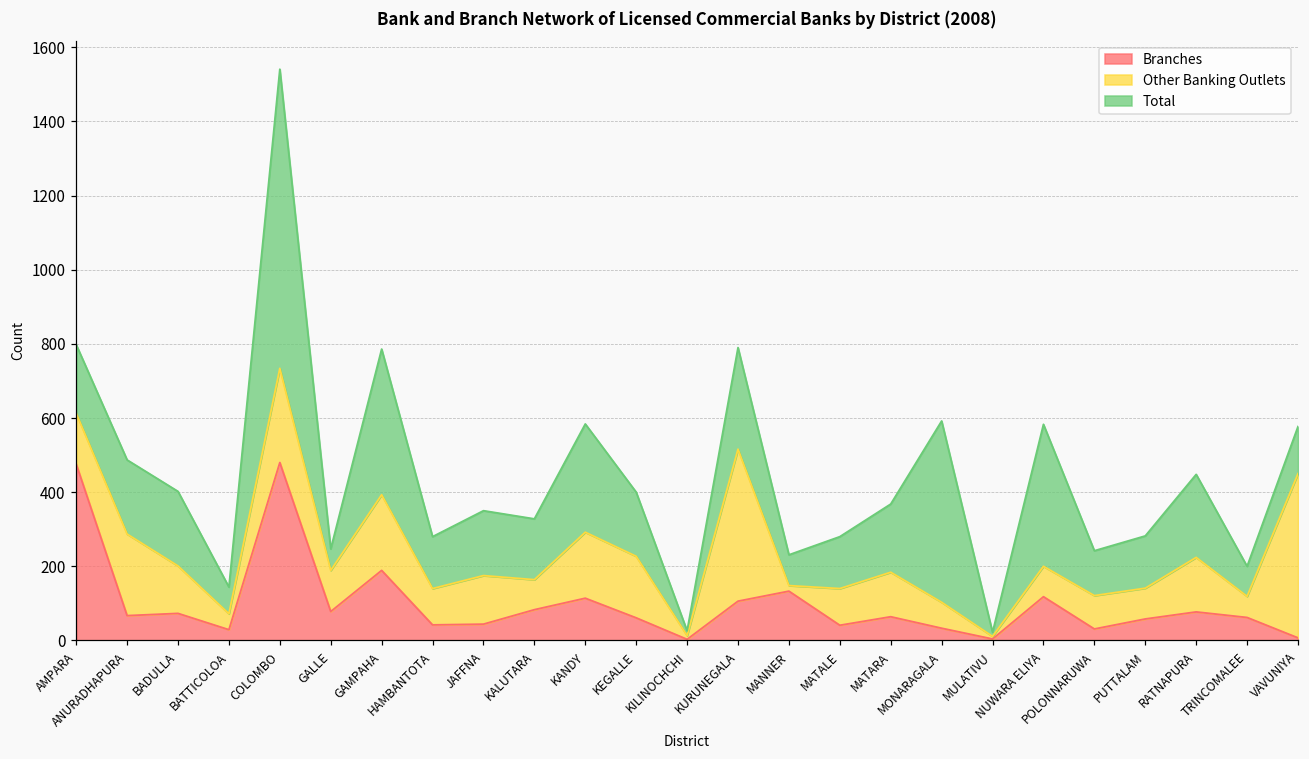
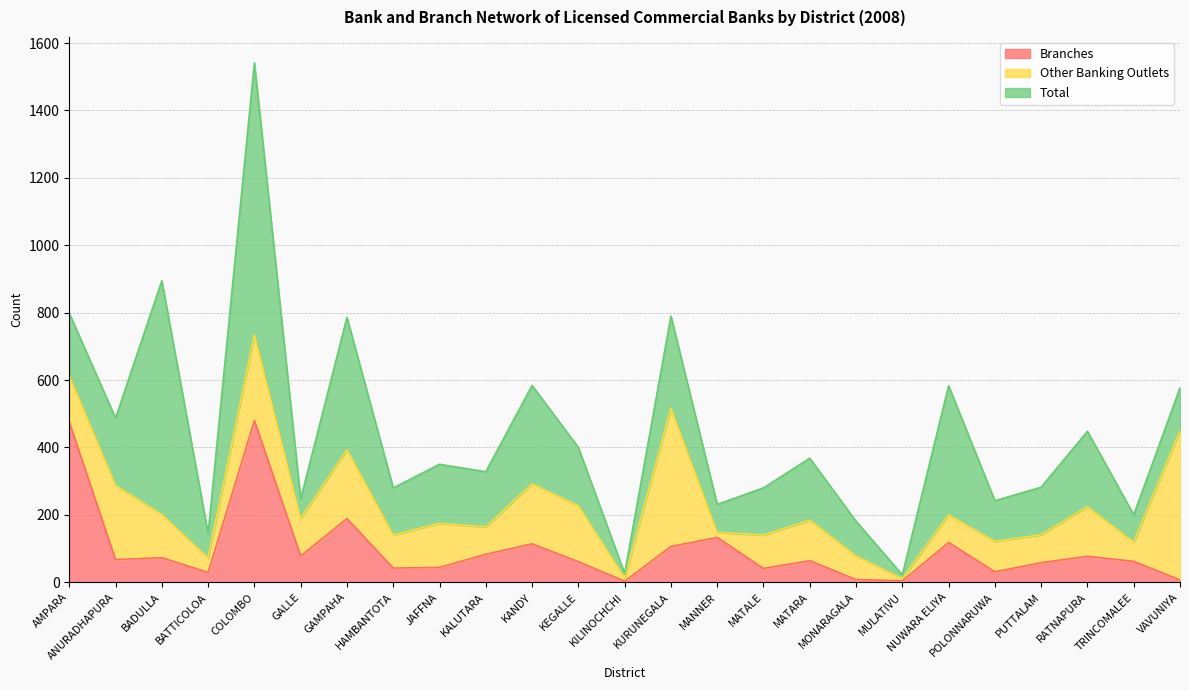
Total, BADULLA: 200 -> 690
Branches, MONARAGALA: 30 -> 10
Total, MONARAGALA: 490 -> 100
